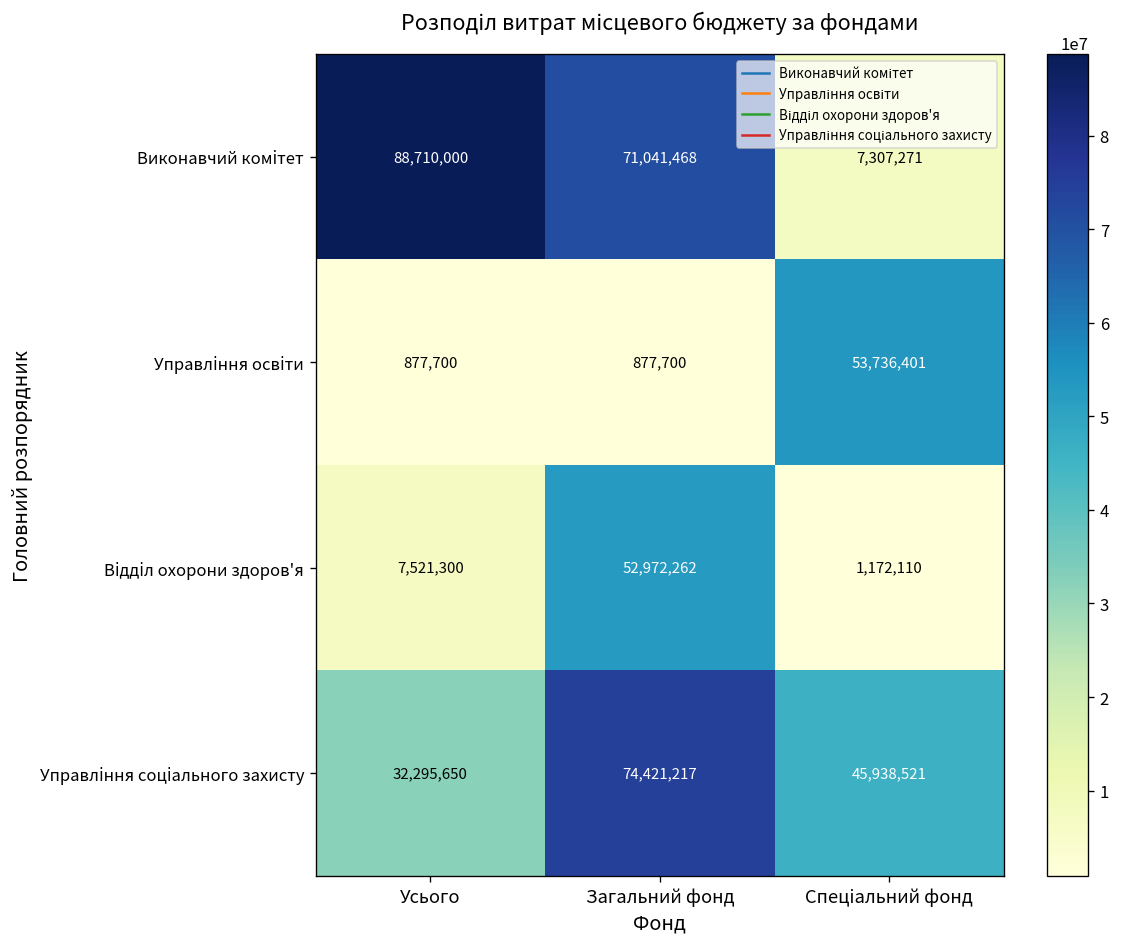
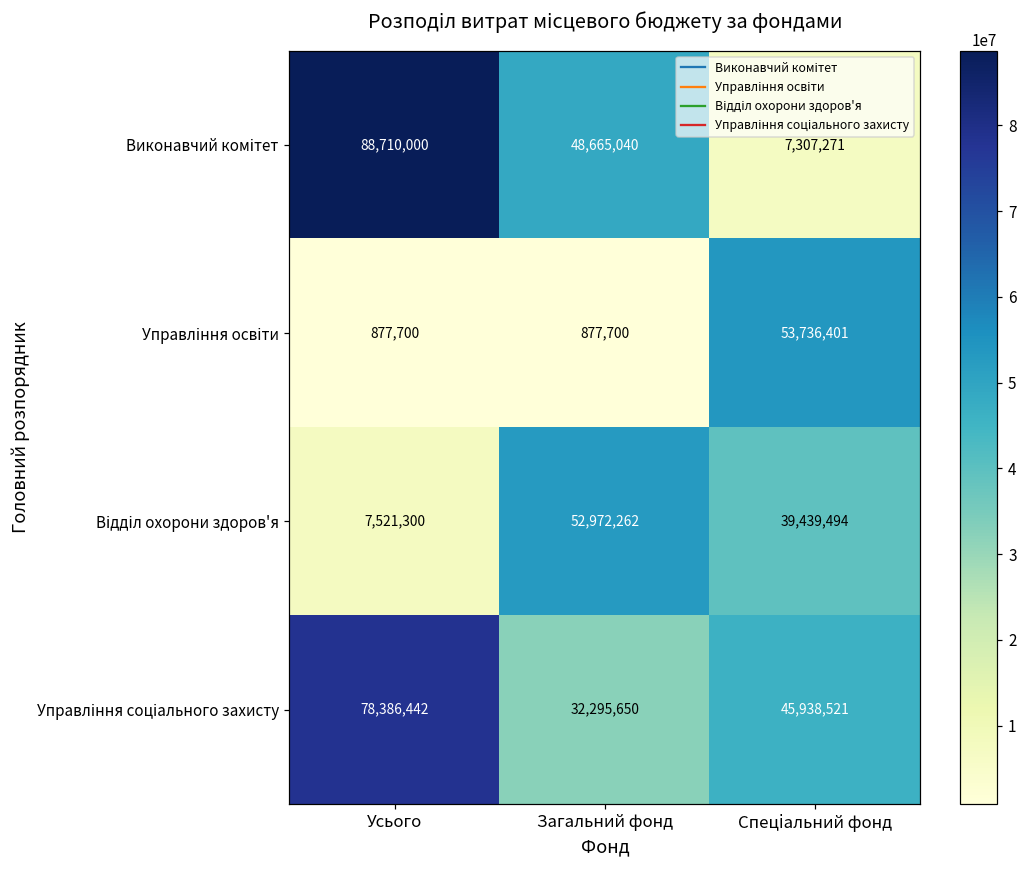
Виконавчий комітет, Загальний фонд: 71,041,468 -> 48,665,040
Відділ охорони здоров'я, Спеціальний фонд: 1,172,110 -> 39,439,494
Управління соціального захисту, Усього: 32,295,650 -> 78,386,442
Управління соціального захисту, Загальний фонд: 74,421,217 -> 32,295,650
